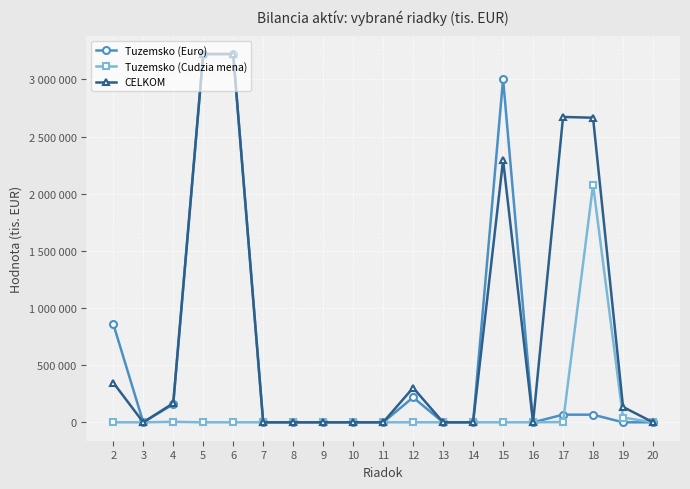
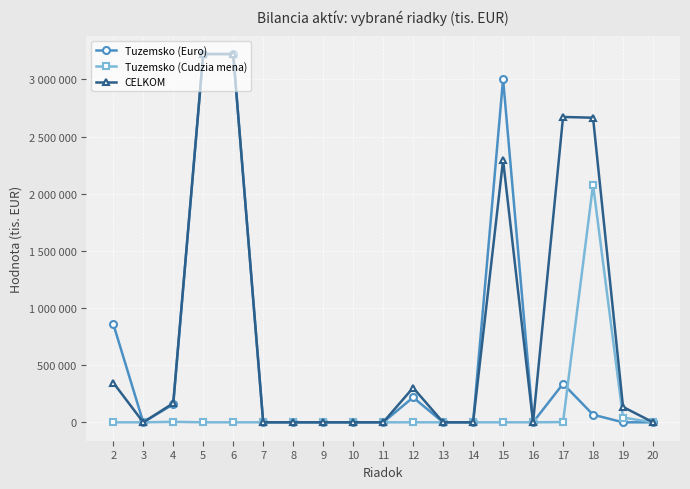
Tuzemsko (Euro), 17: 70000 -> 340000
